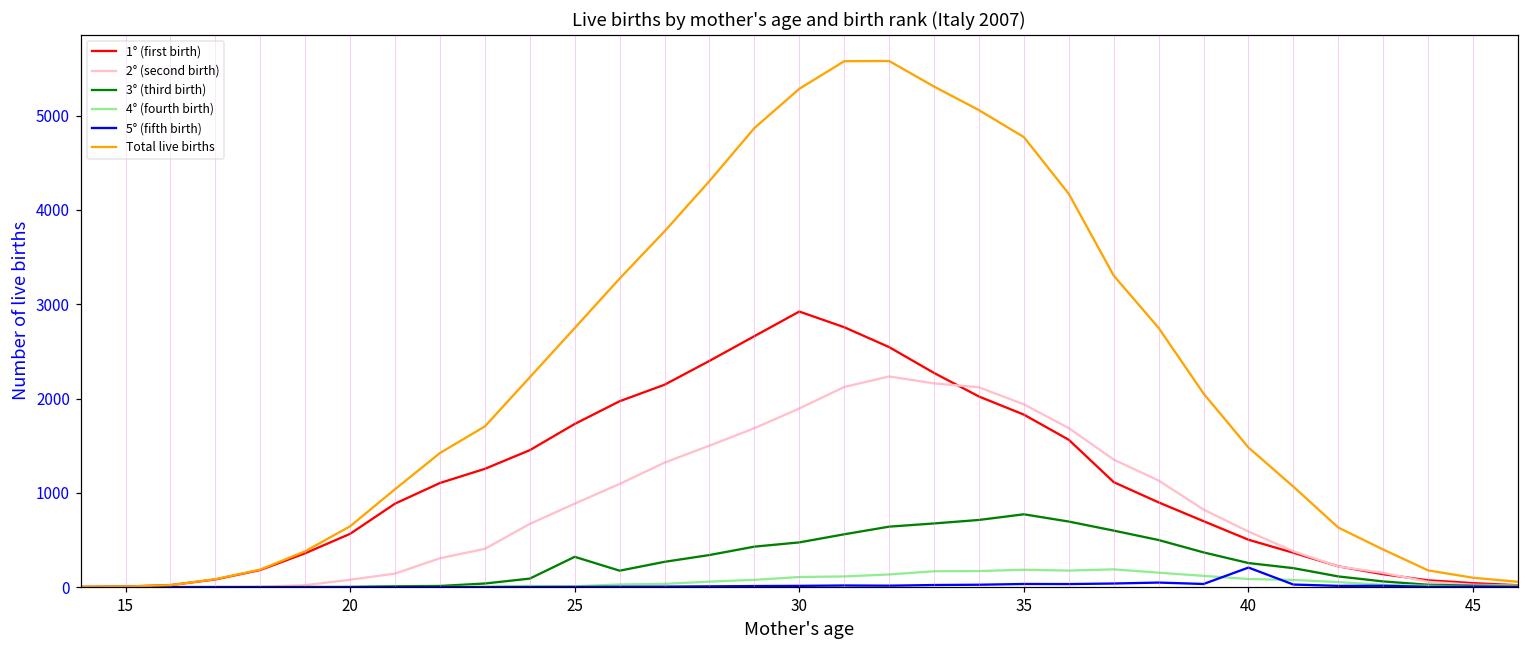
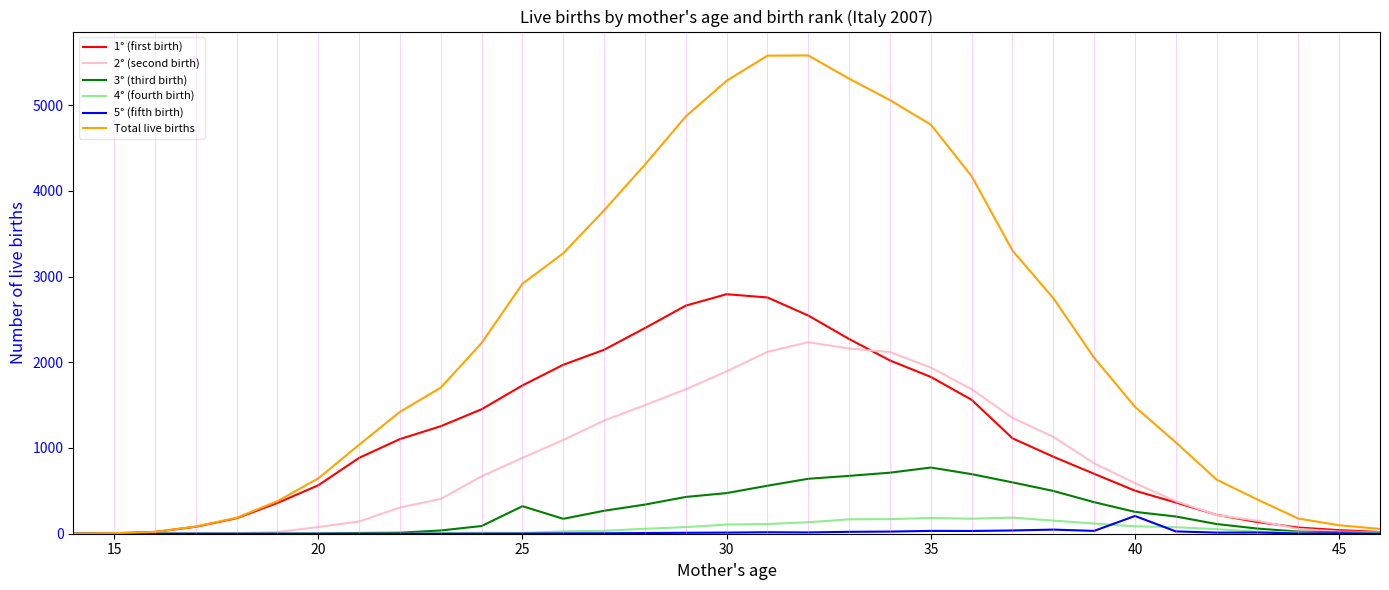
Total live births, 25: 2700 -> 2900
1° (first birth), 30: 2900 -> 2800
